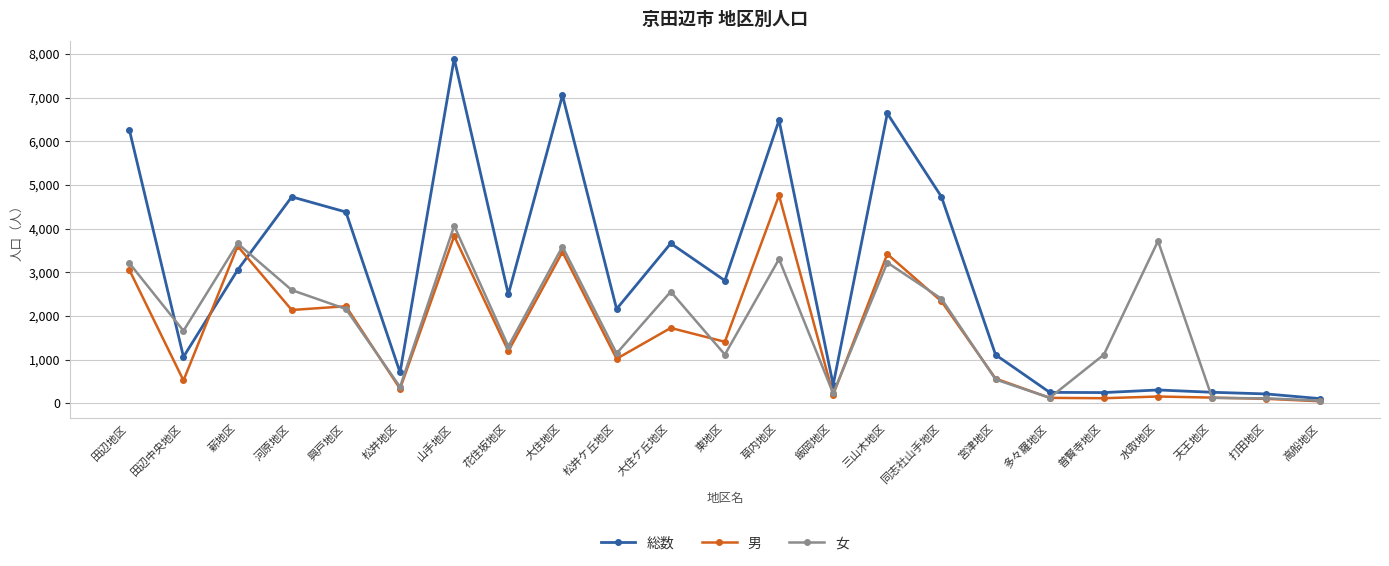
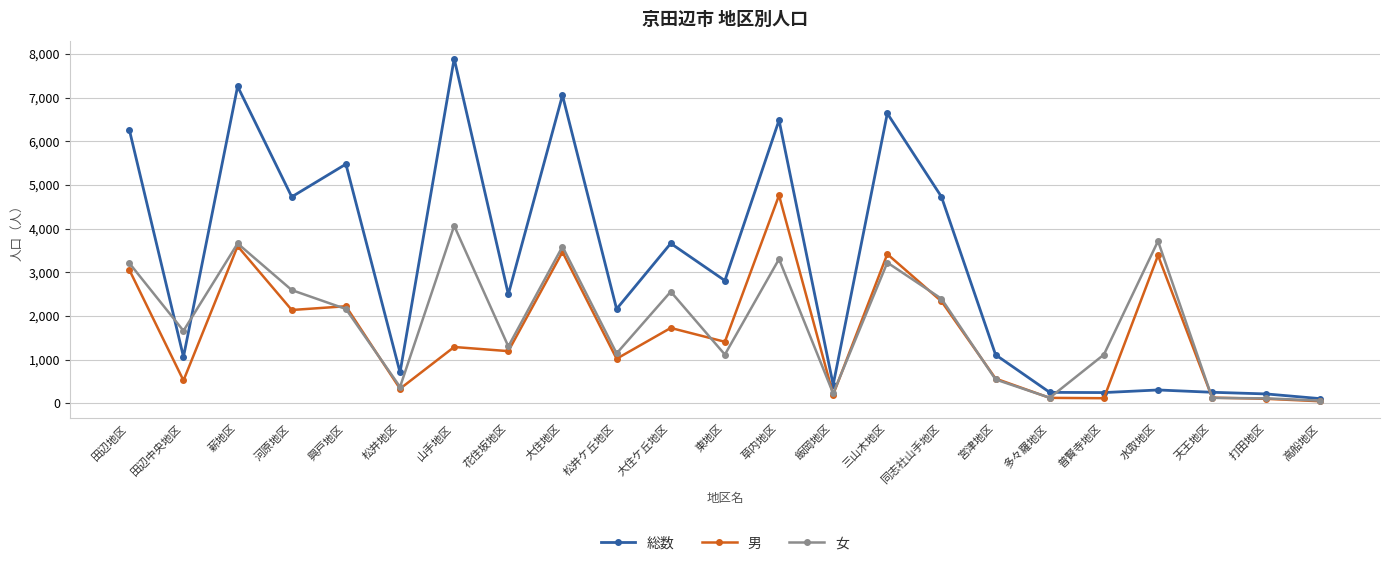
総数, 薪地区: 3,100 -> 7,300
総数, 興戸地区: 4,400 -> 5,500
男, 山手地区: 3,800 -> 1,300
男, 水取地区: 200 -> 3,400
